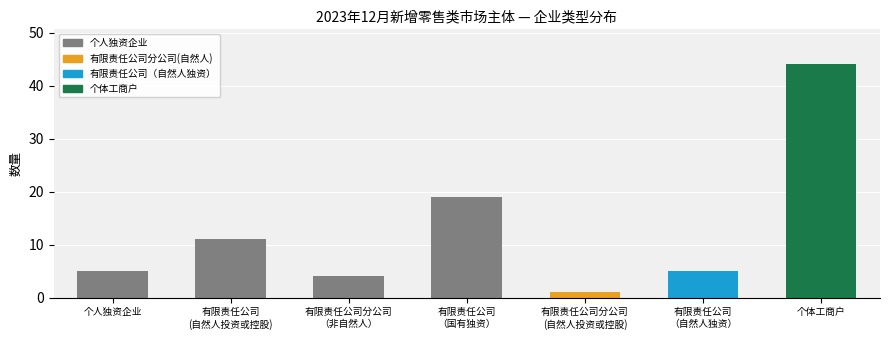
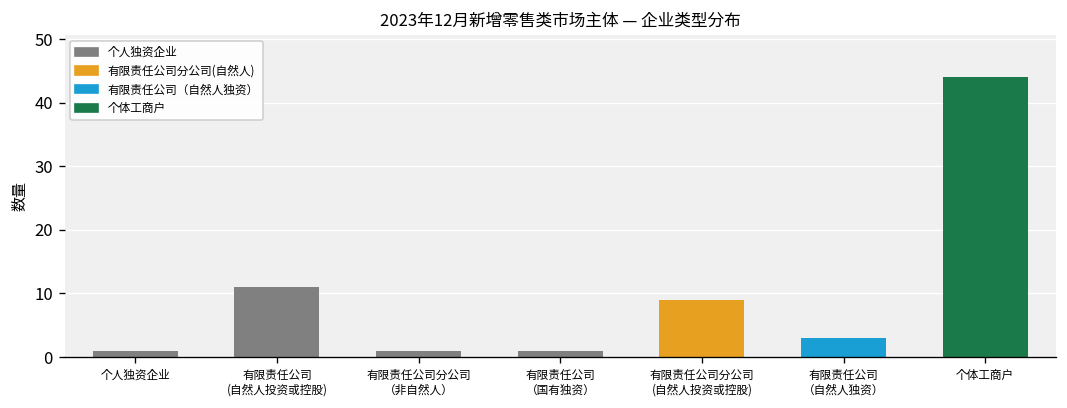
个人独资企业: 5 -> 1
有限责任公司分公司 （非自然人）: 4 -> 1
有限责任公司 （国有独资）: 19 -> 1
有限责任公司分公司 (自然人投资或控股): 1 -> 9
有限责任公司 （自然人独资）: 5 -> 3
